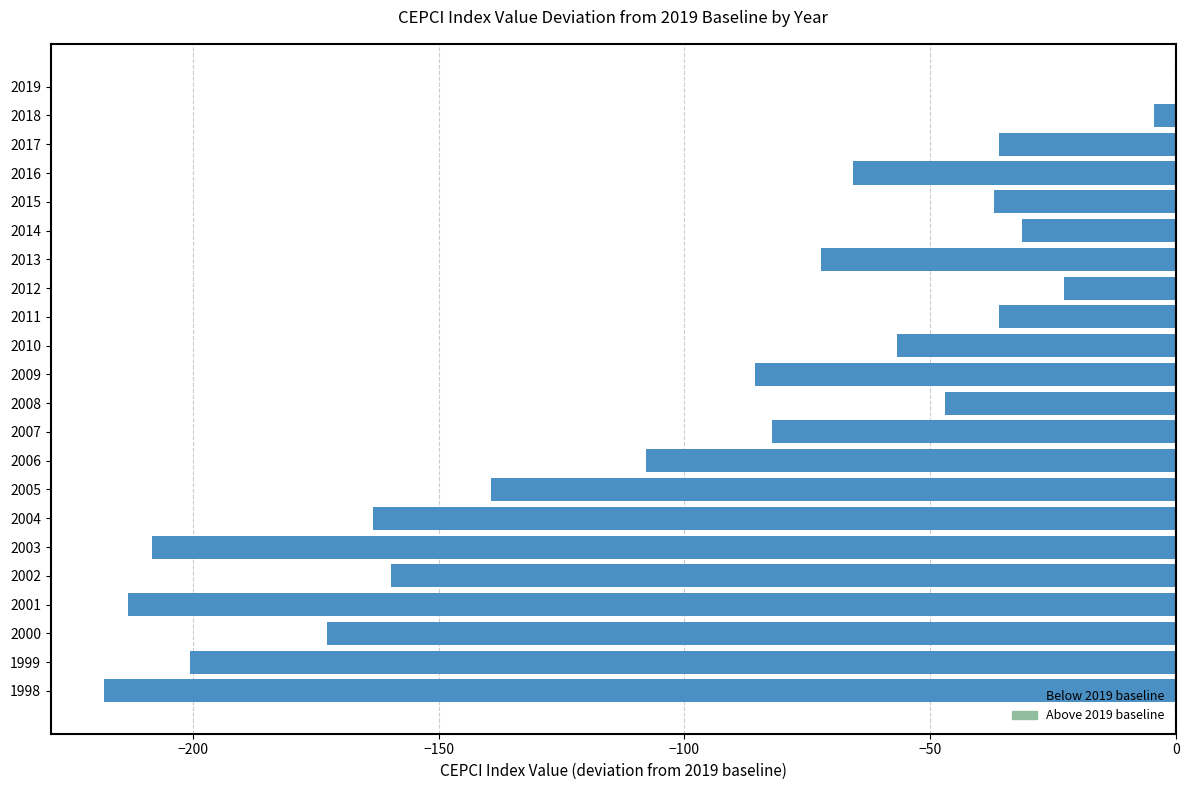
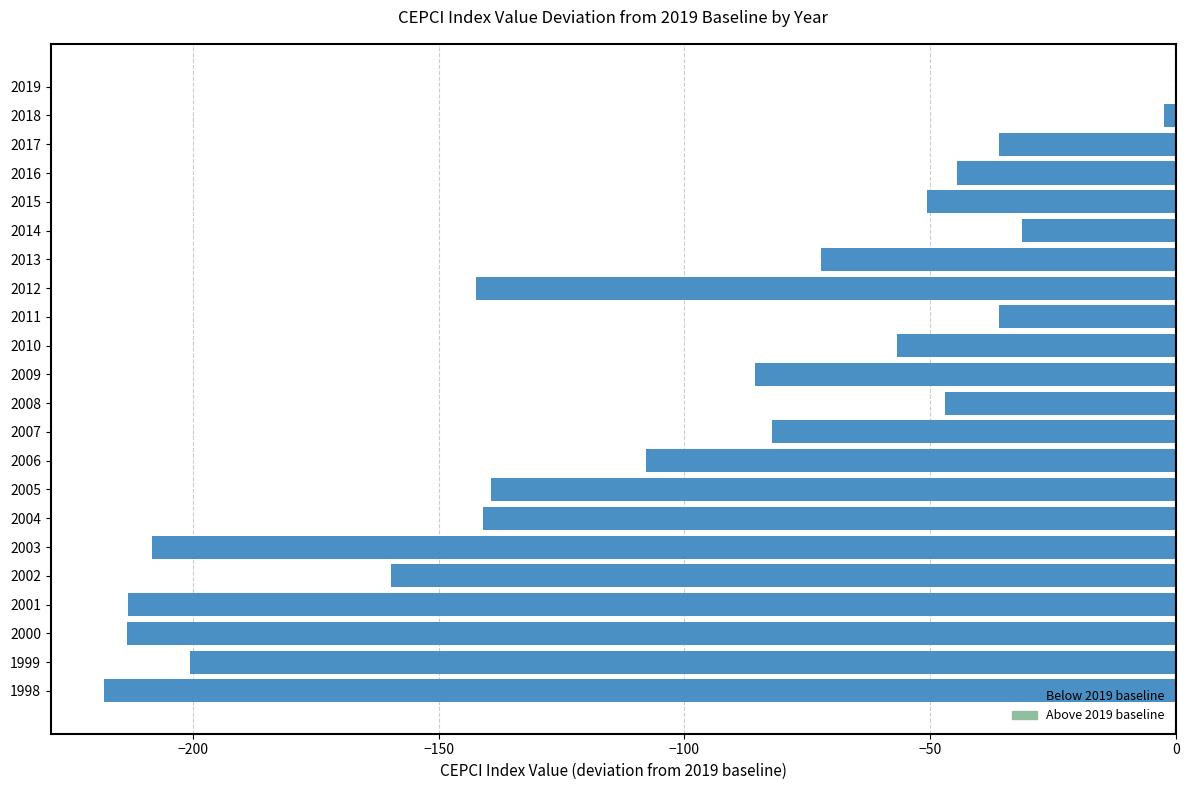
2018: -4 -> -2
2016: -66 -> -45
2015: -37 -> -51
2012: -23 -> -142
2004: -163 -> -141
2000: -173 -> -213
